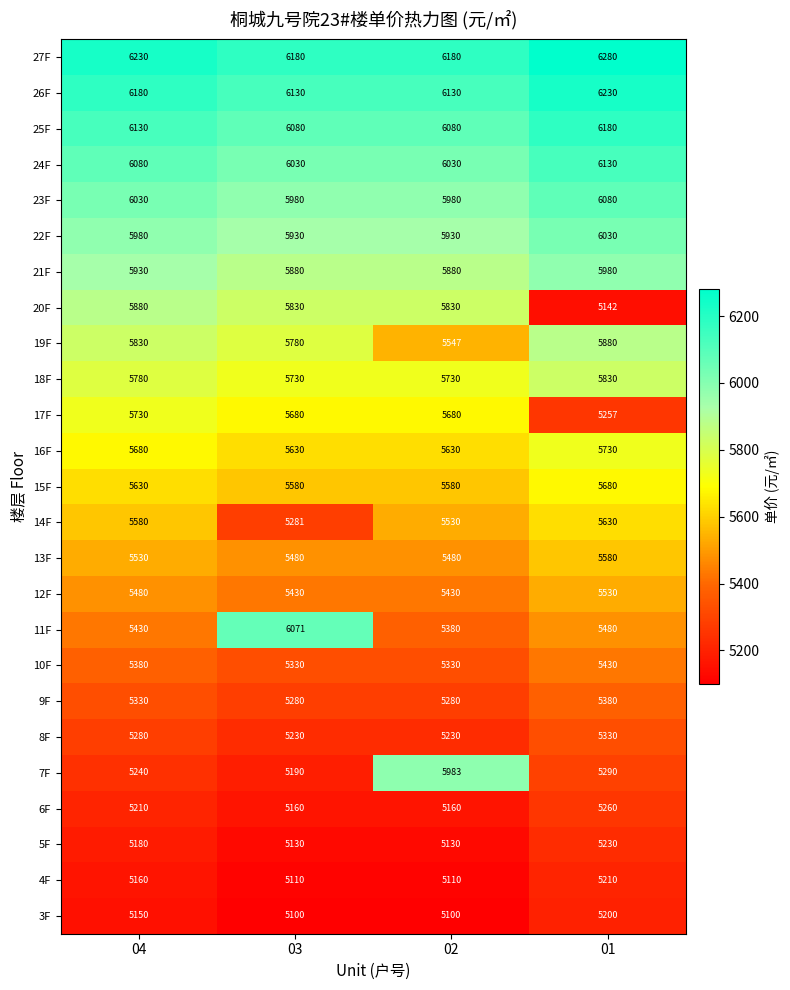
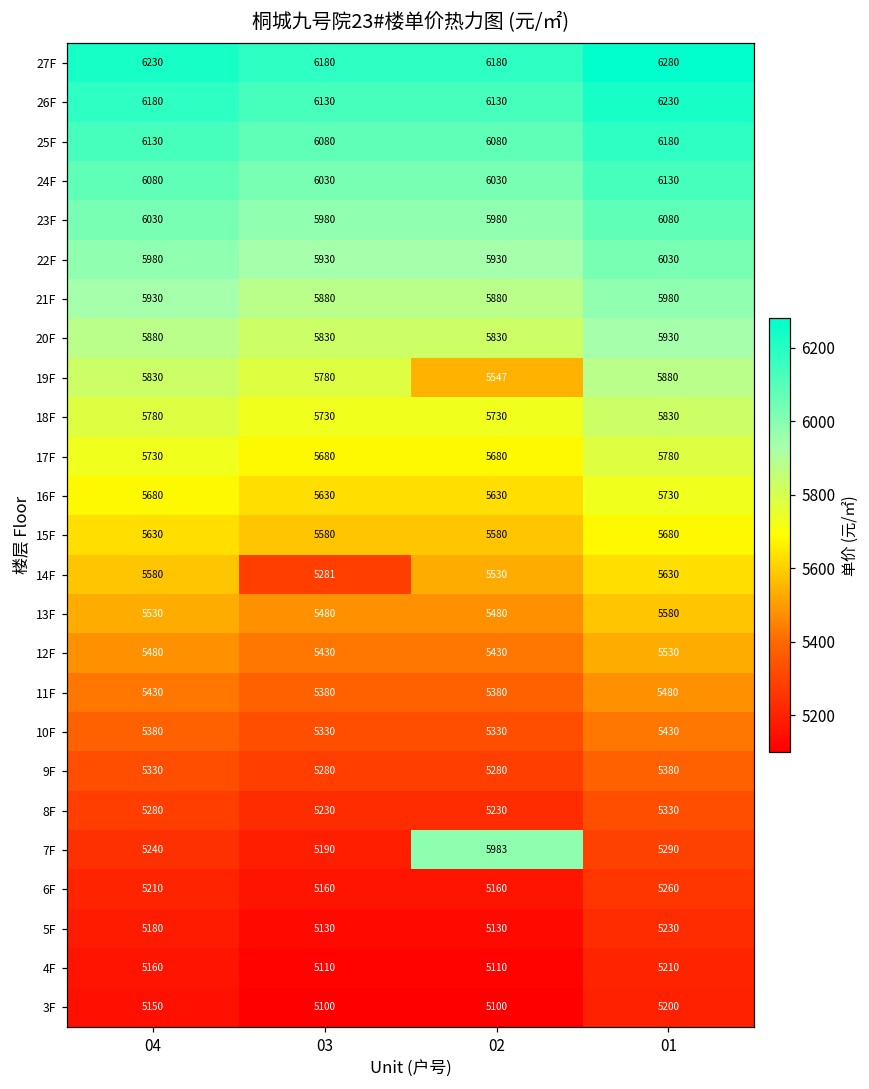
20F, 01: 5142 -> 5930
17F, 01: 5257 -> 5780
11F, 03: 6071 -> 5380
